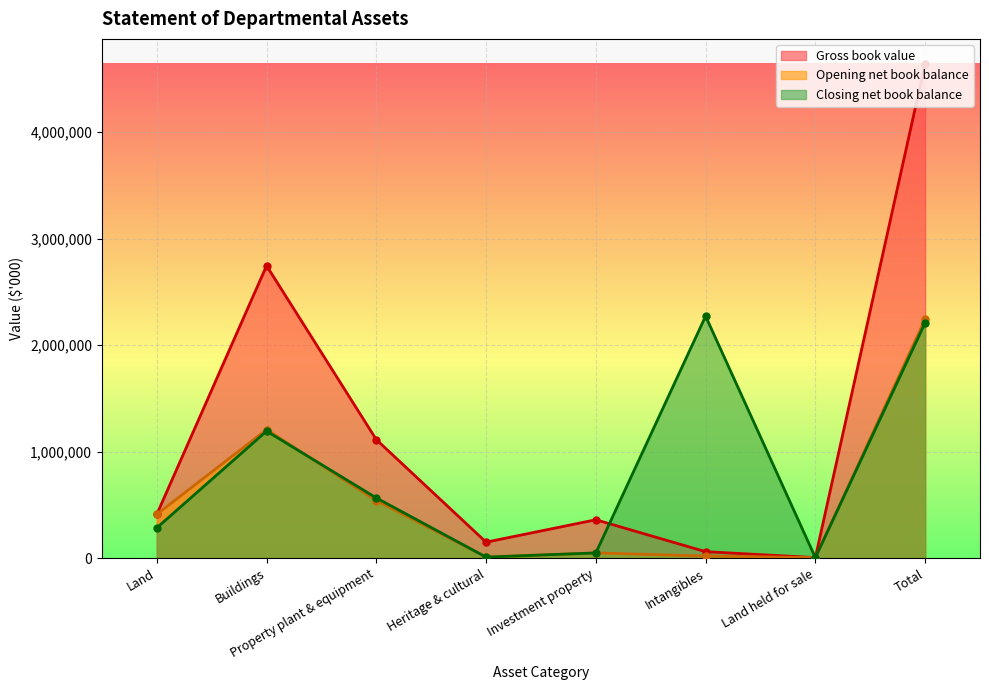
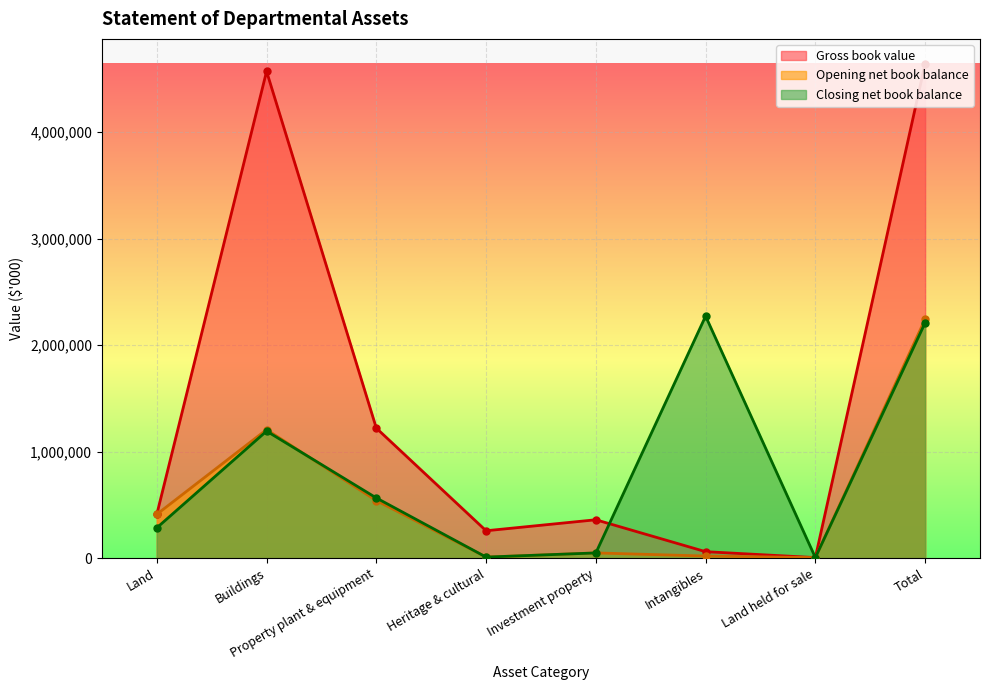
Gross book value, Buildings: 2,750,000 -> 4,570,000
Gross book value, Property plant & equipment: 1,110,000 -> 1,220,000
Gross book value, Heritage & cultural: 150,000 -> 260,000
